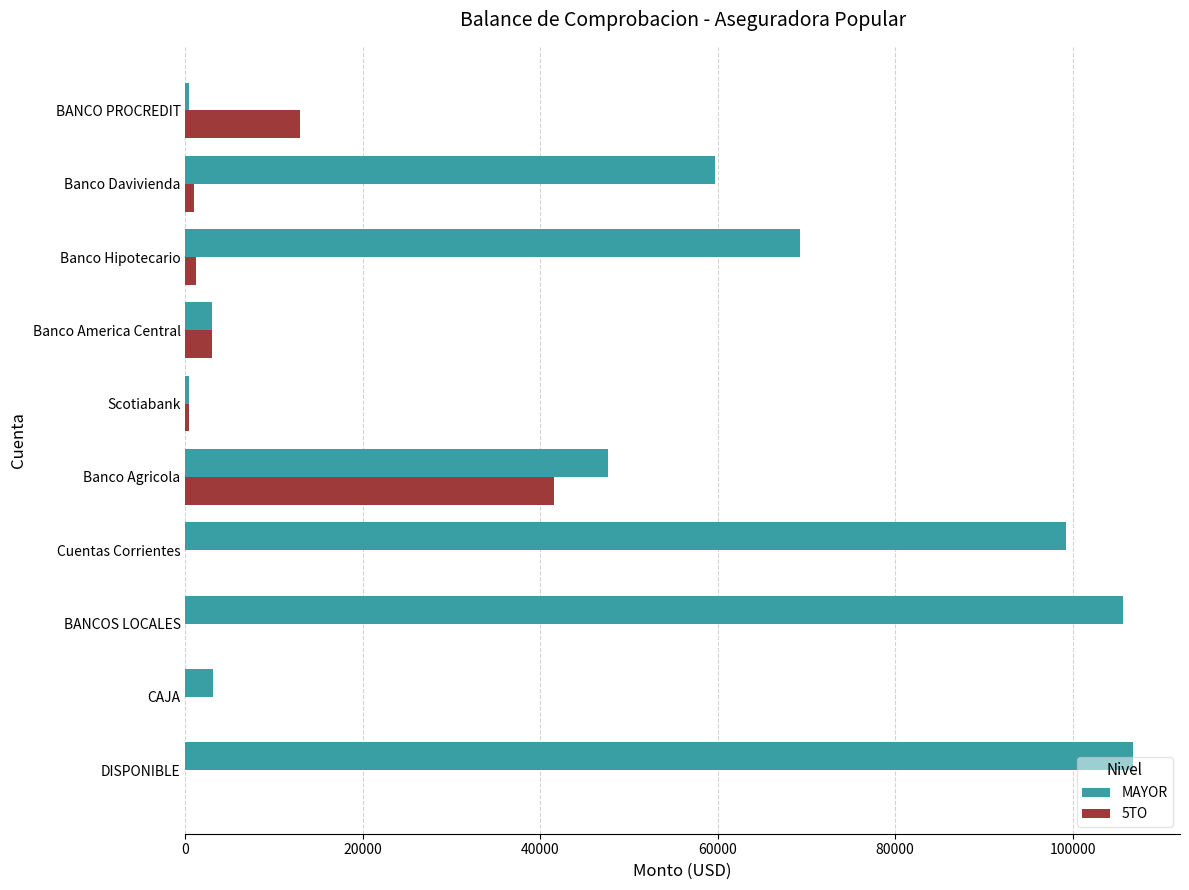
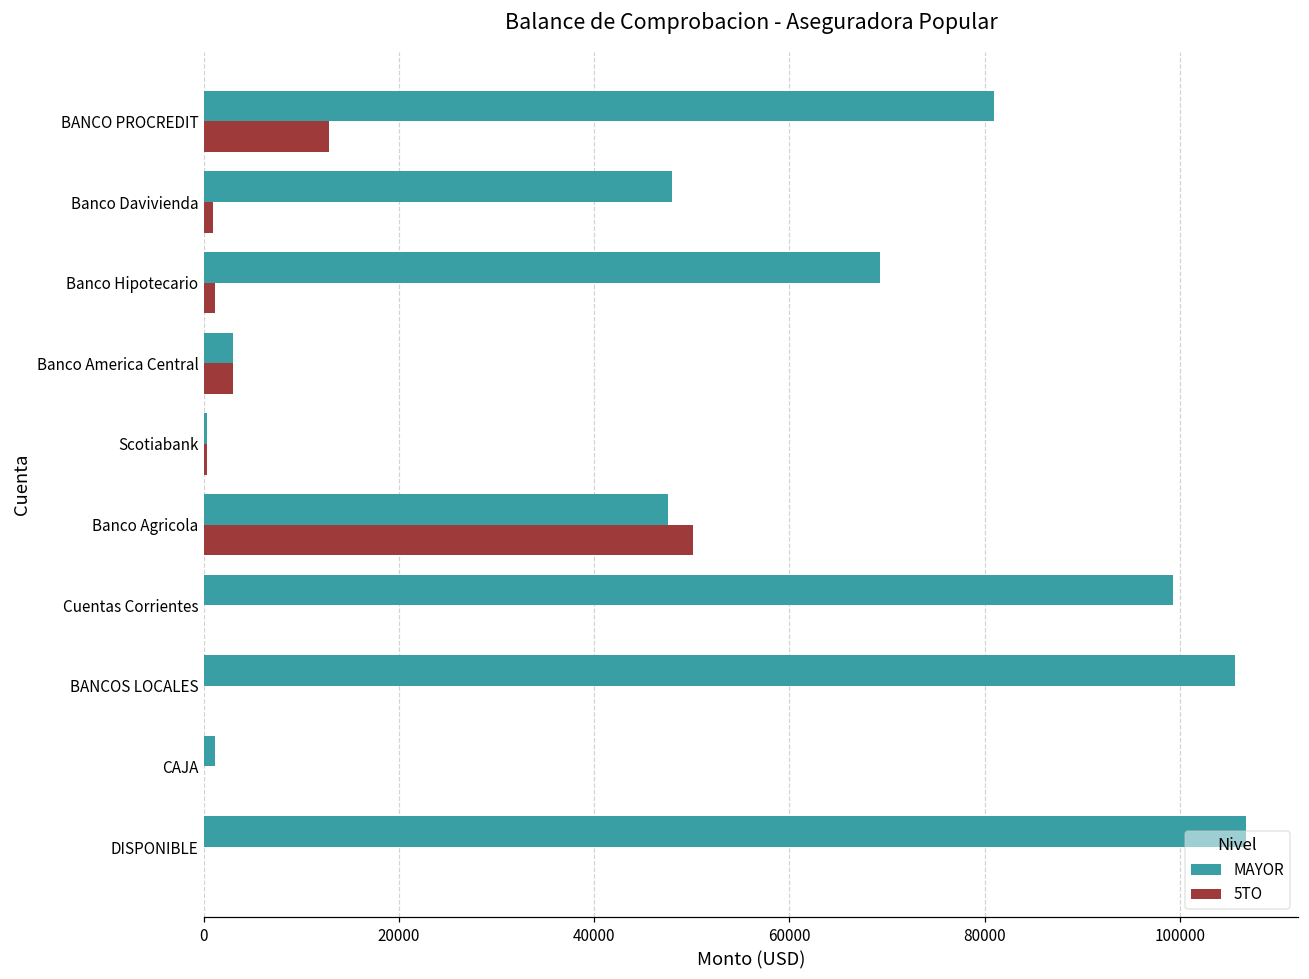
MAYOR, BANCO PROCREDIT: 0 -> 81000
MAYOR, Banco Davivienda: 60000 -> 48000
5TO, Banco Agricola: 42000 -> 50000
MAYOR, CAJA: 3000 -> 1000
